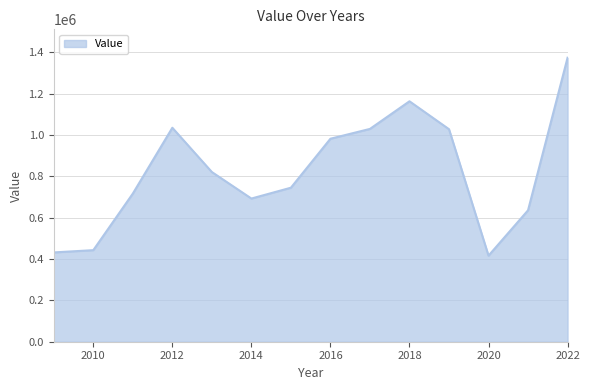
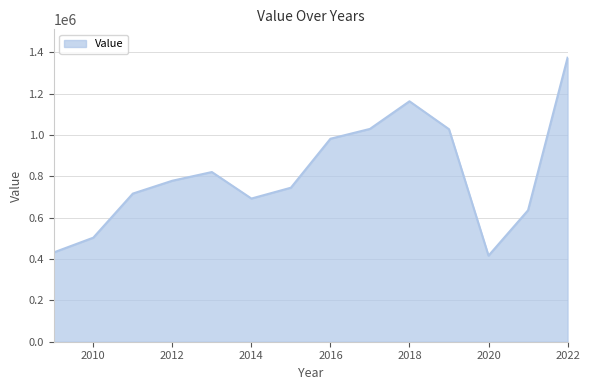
2010: 440000 -> 500000
2012: 1030000 -> 780000
